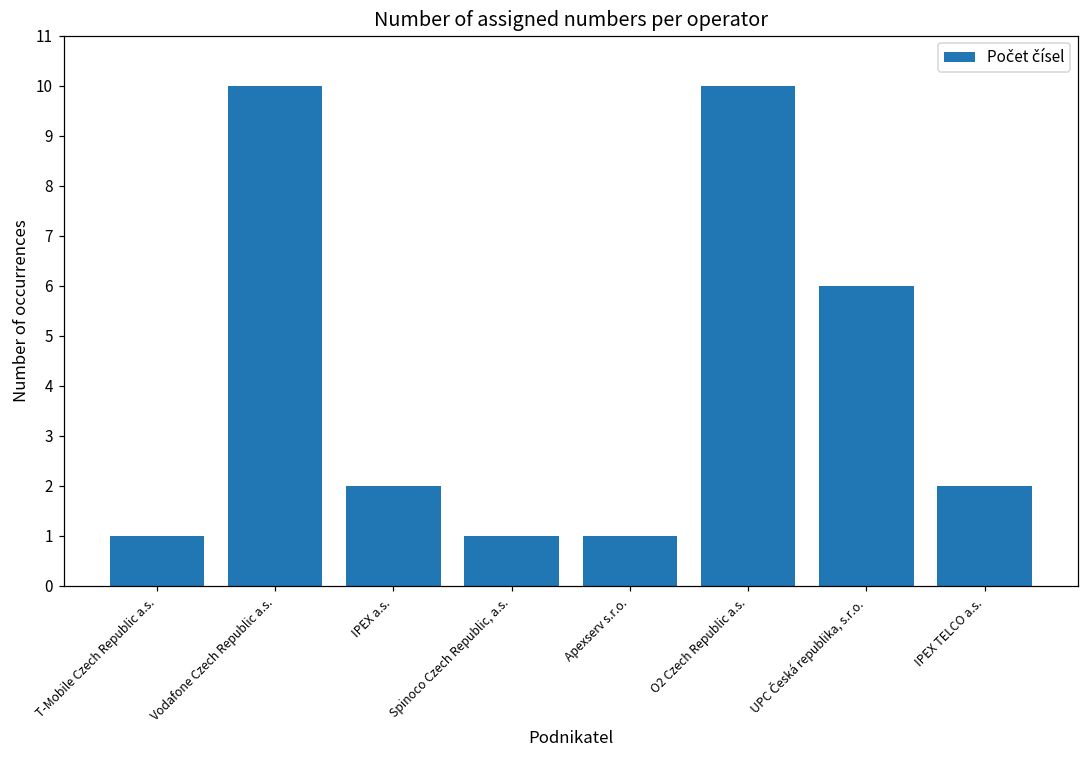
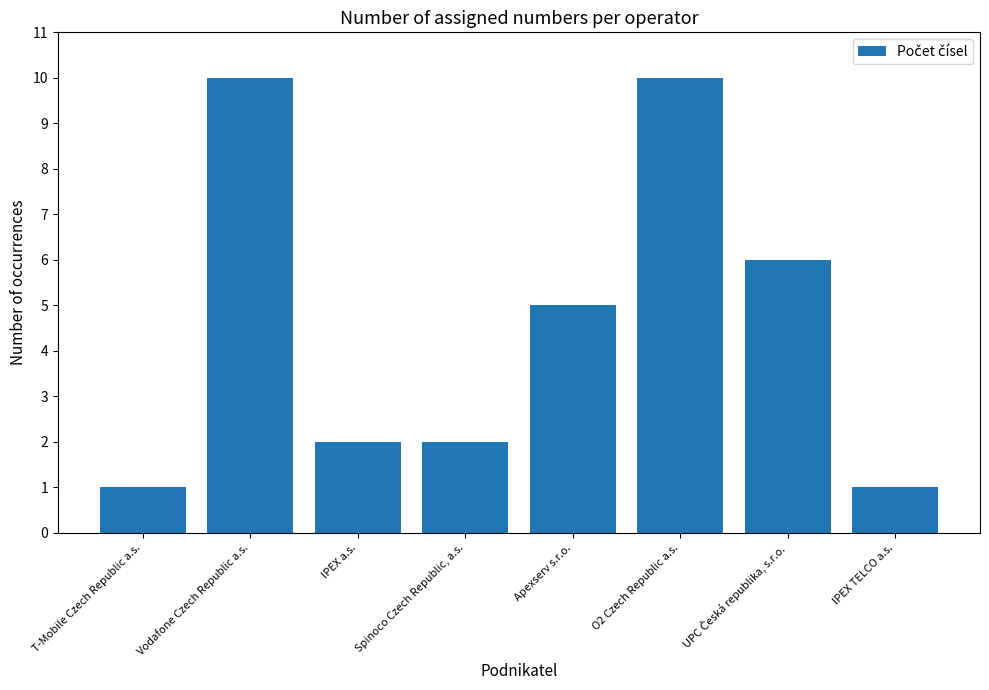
Spinoco Czech Republic, a.s.: 1 -> 2
Apexserv s.r.o.: 1 -> 5
IPEX TELCO a.s.: 2 -> 1
